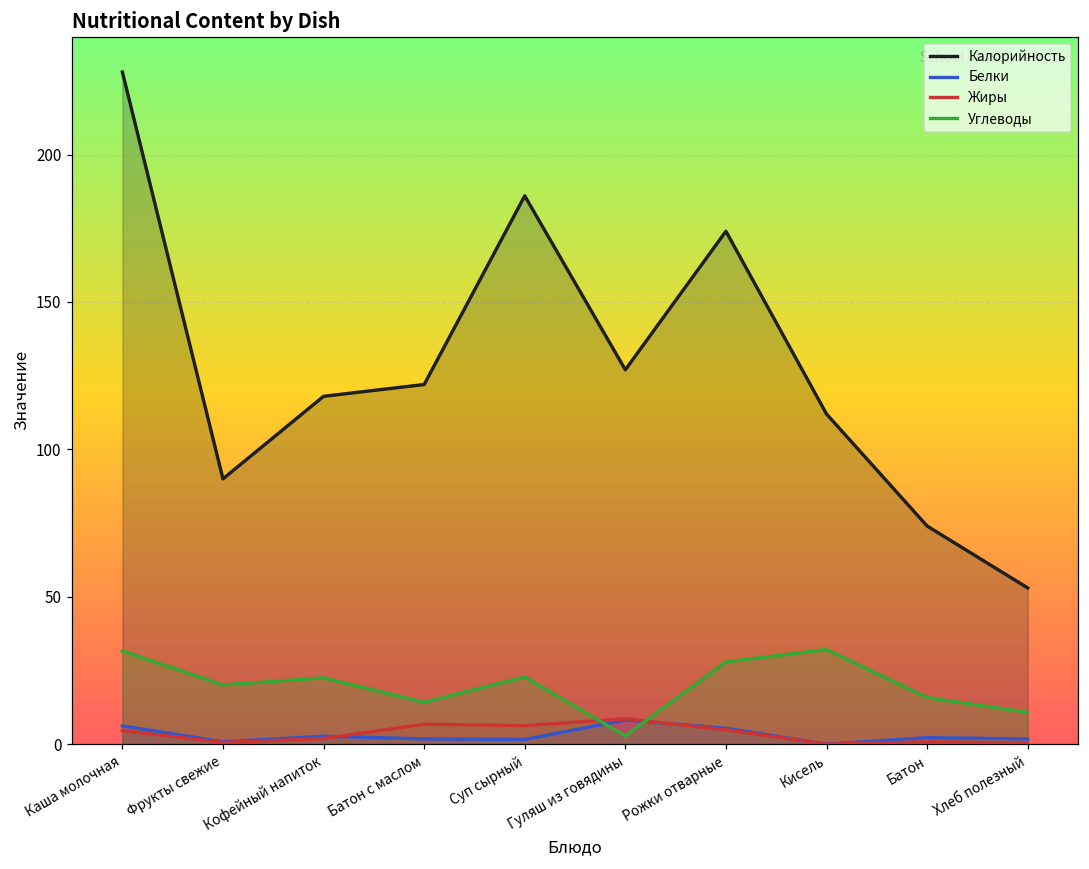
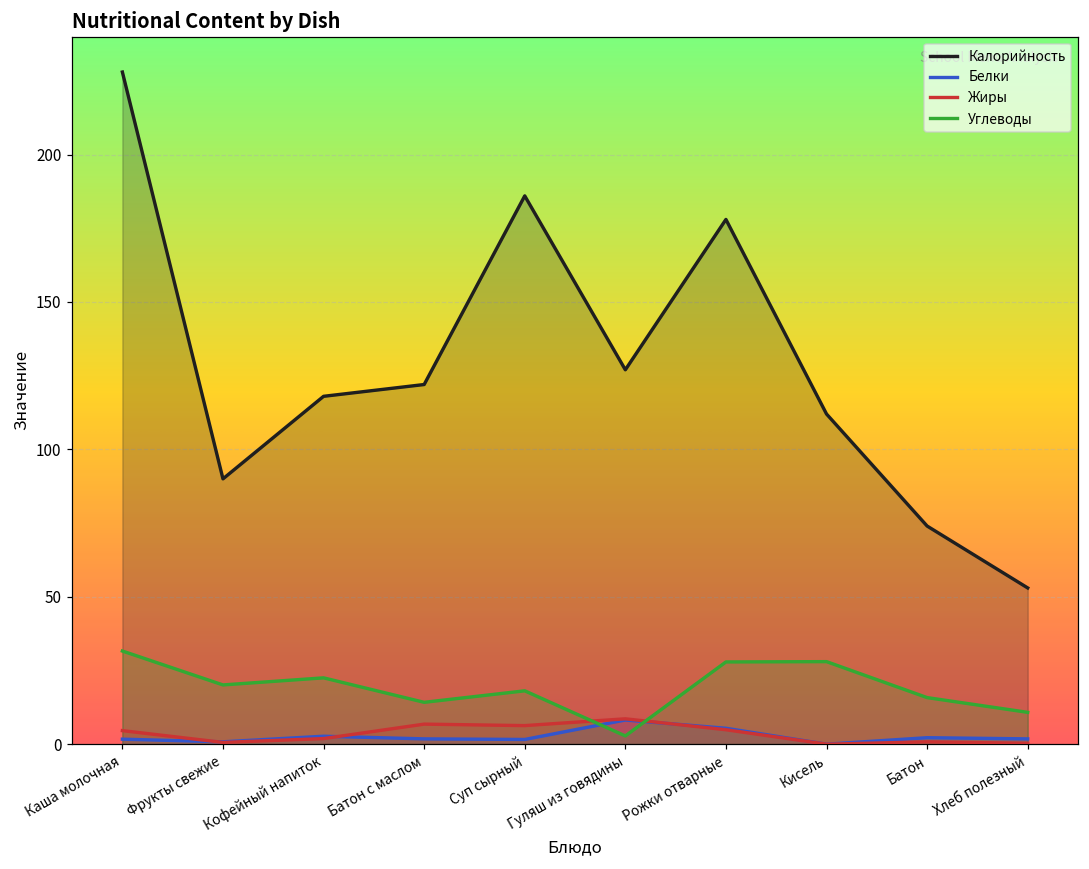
Белки, Каша молочная: 6 -> 2
Углеводы, Суп сырный: 23 -> 18
Калорийность, Рожки отварные: 174 -> 178
Углеводы, Кисель: 32 -> 28
